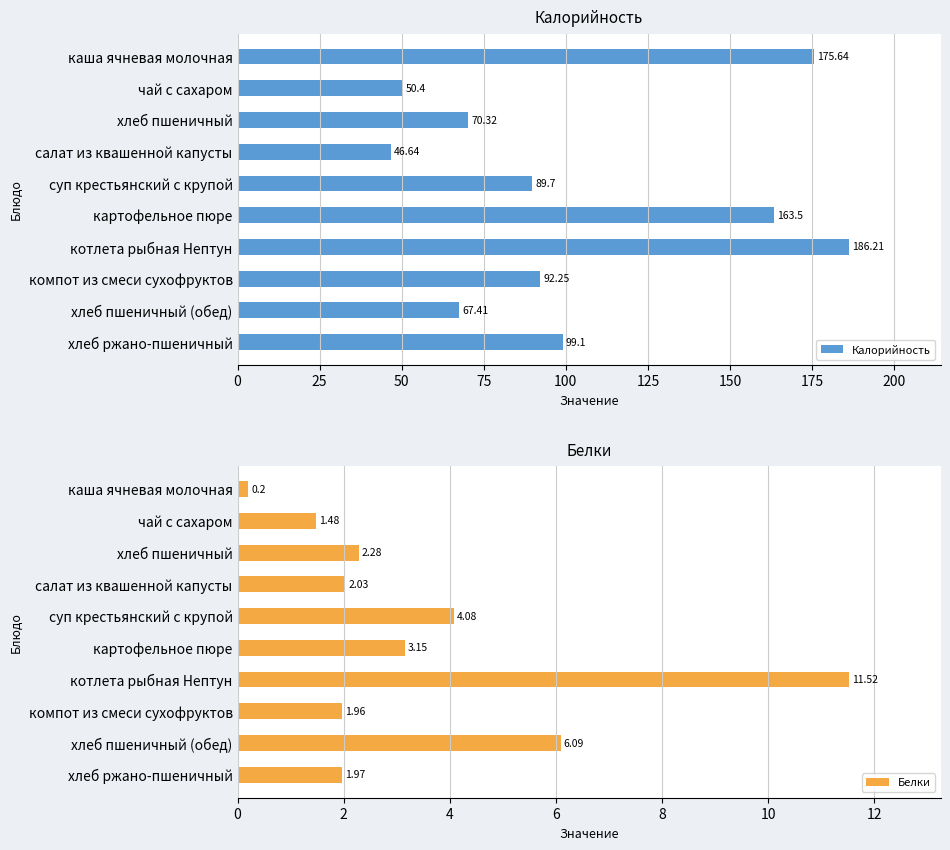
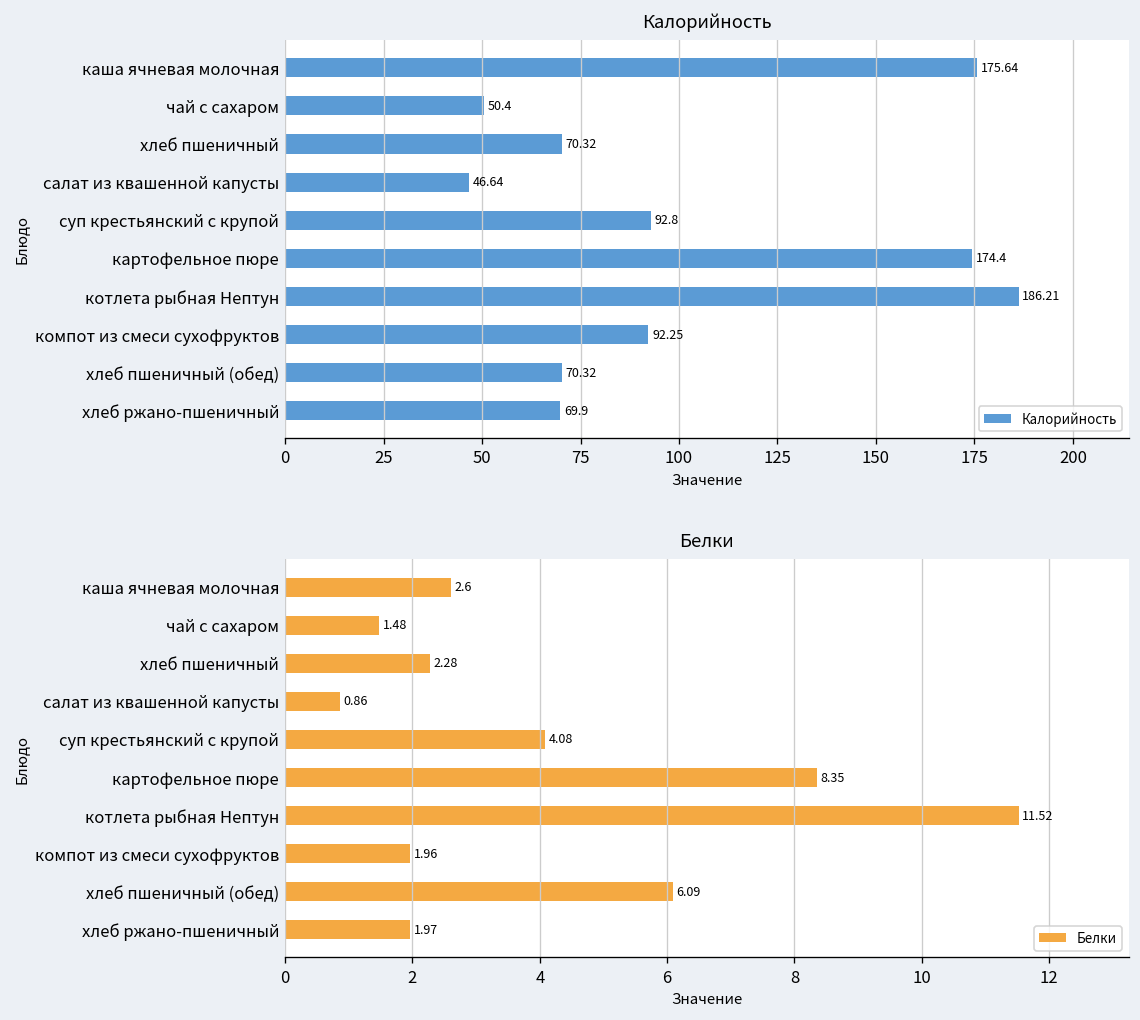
Калорийность, суп крестьянский с крупой: 89.7 -> 92.8
Калорийность, картофельное пюре: 163.5 -> 174.4
Калорийность, хлеб пшеничный (обед): 67.41 -> 70.32
Калорийность, хлеб ржано-пшеничный: 99.1 -> 69.9
Белки, каша ячневая молочная: 0.2 -> 2.6
Белки, салат из квашенной капусты: 2.03 -> 0.86
Белки, картофельное пюре: 3.15 -> 8.35
